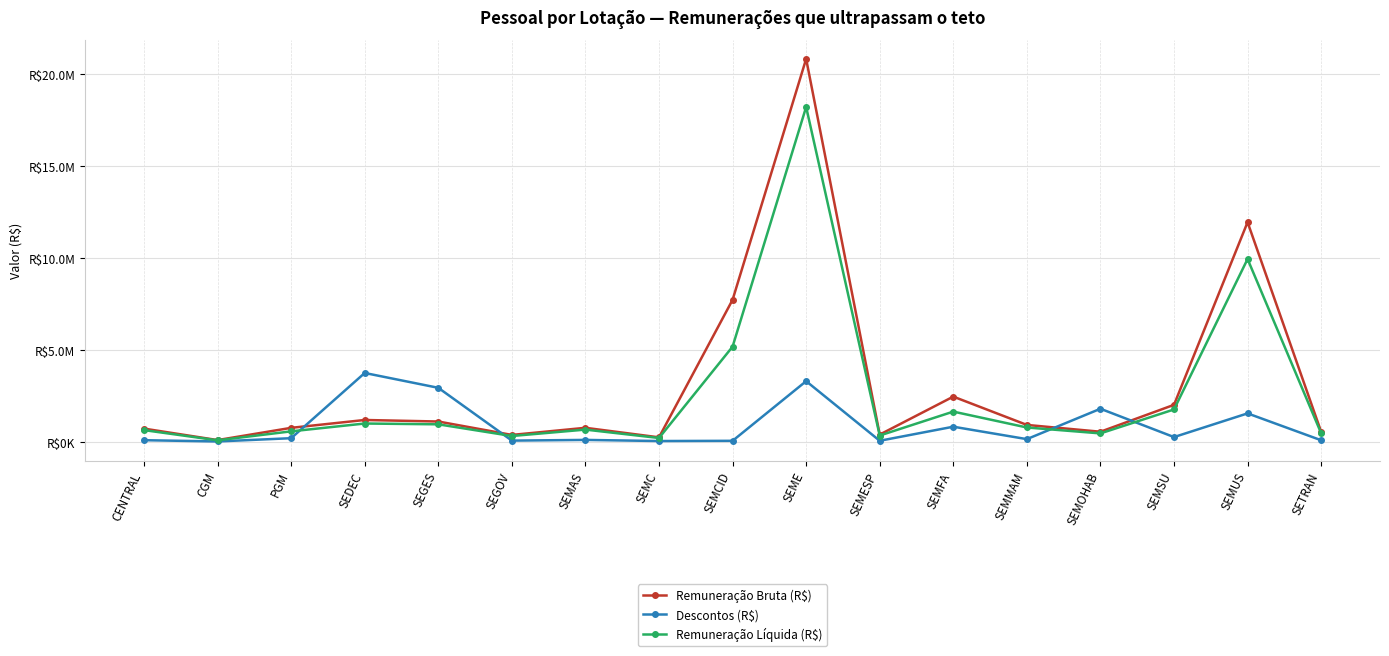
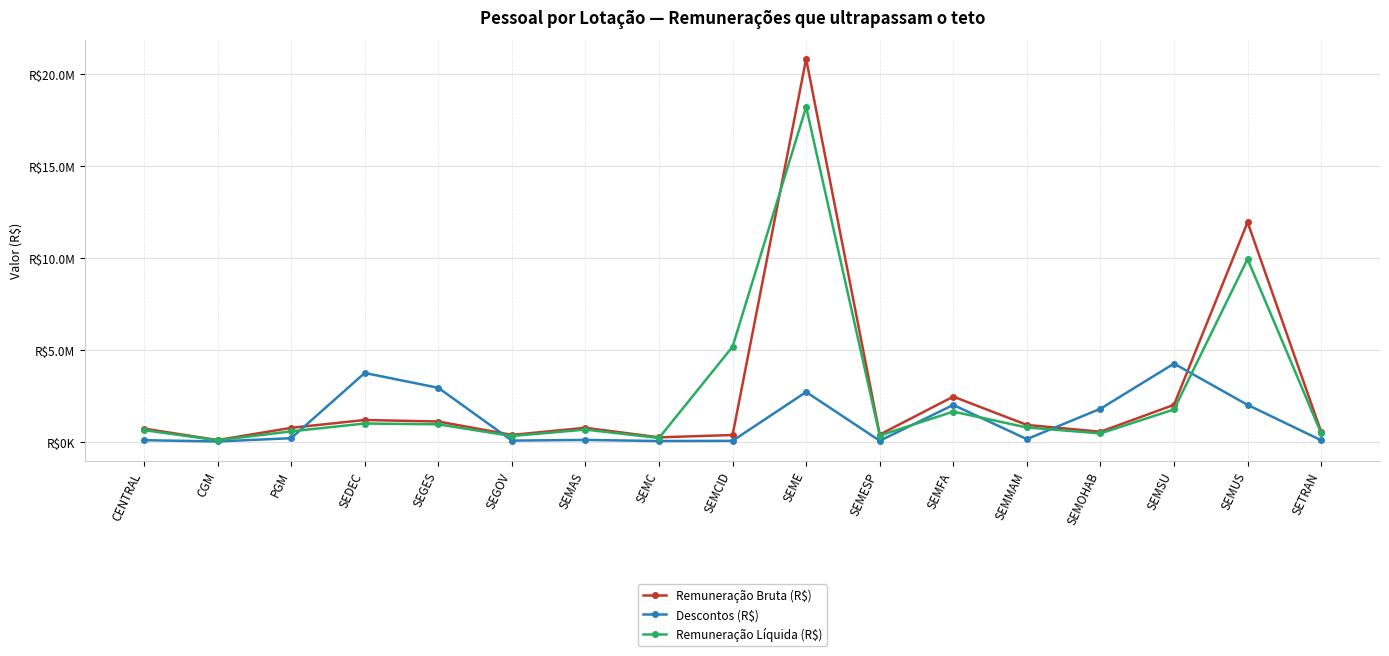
Remuneração Bruta (R$), SEMCID: R$7700000 -> R$400000
Descontos (R$), SEME: R$3300000 -> R$2700000
Descontos (R$), SEMFA: R$800000 -> R$2000000
Descontos (R$), SEMSU: R$300000 -> R$4200000
Descontos (R$), SEMUS: R$1500000 -> R$2000000
